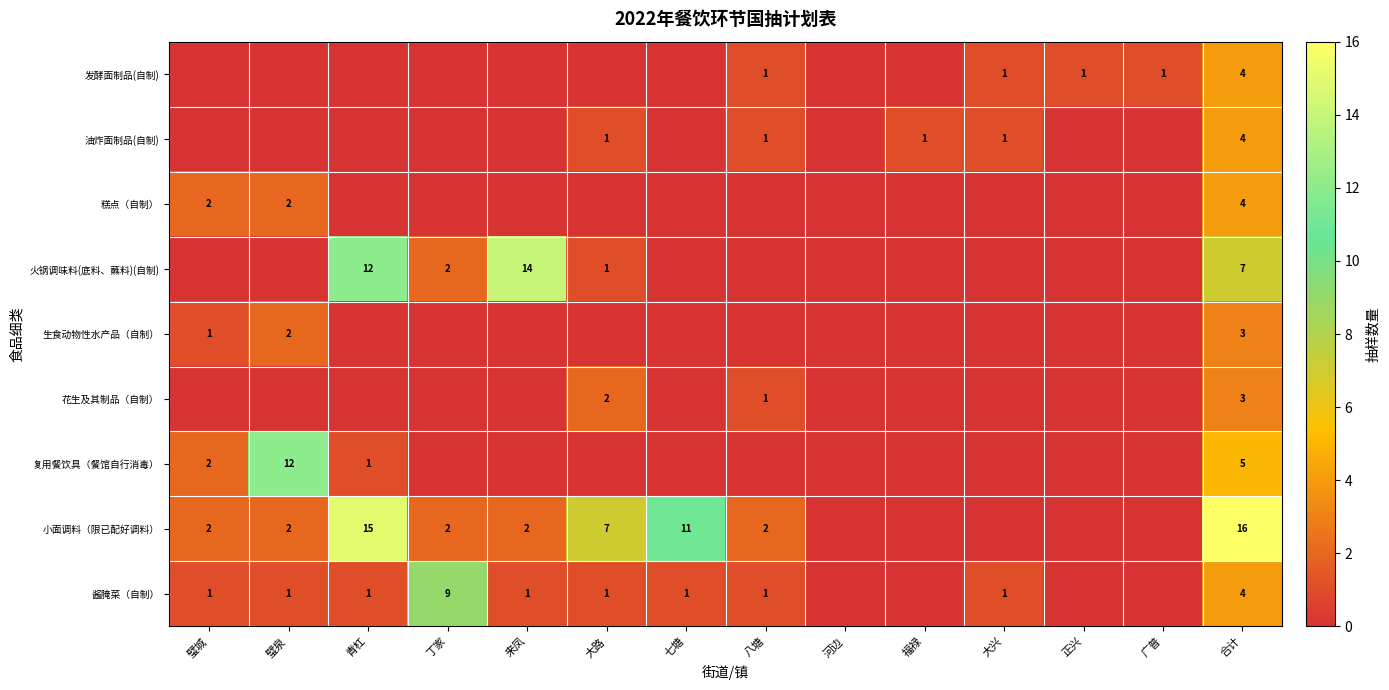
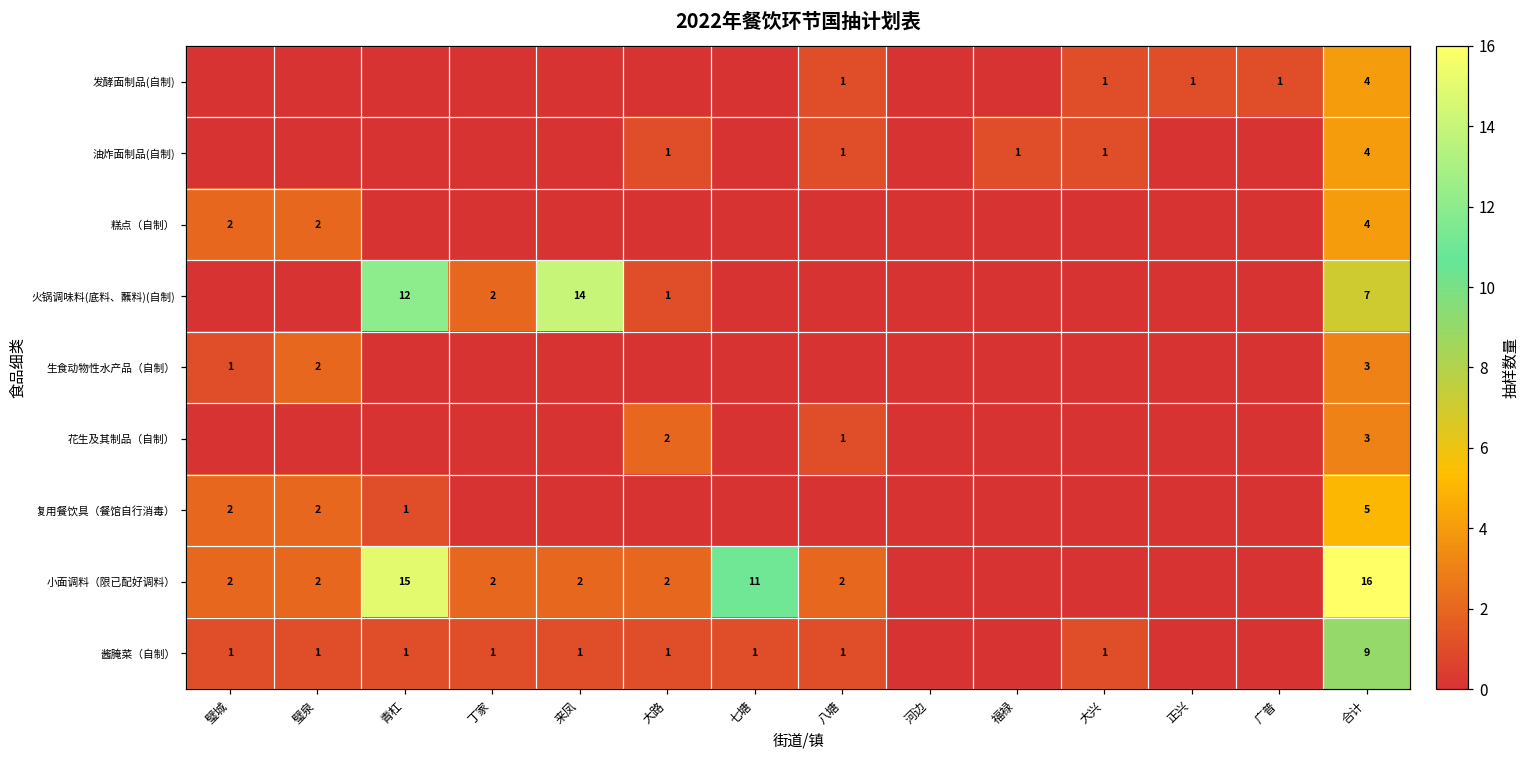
复用餐饮具（餐馆自行消毒）, 璧泉: 12 -> 2
小面调料（限已配好调料）, 大路: 7 -> 2
酱腌菜（自制）, 丁家: 9 -> 1
酱腌菜（自制）, 合计: 4 -> 9
